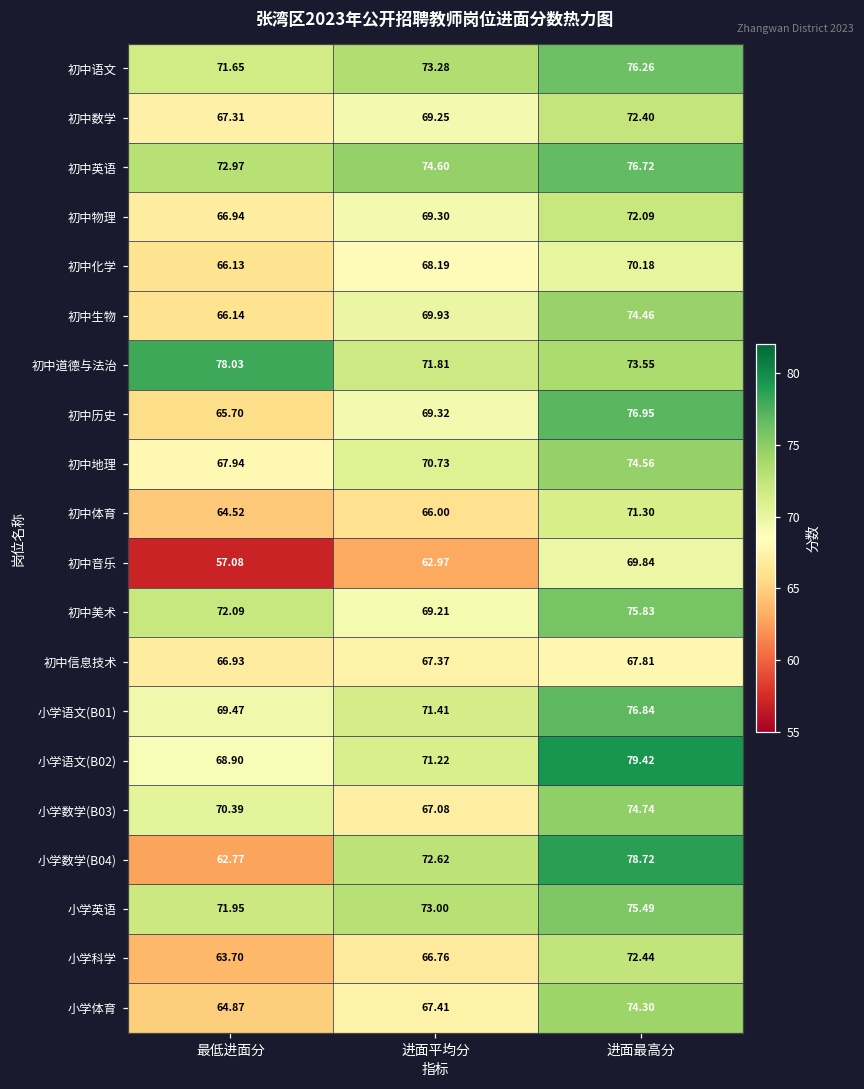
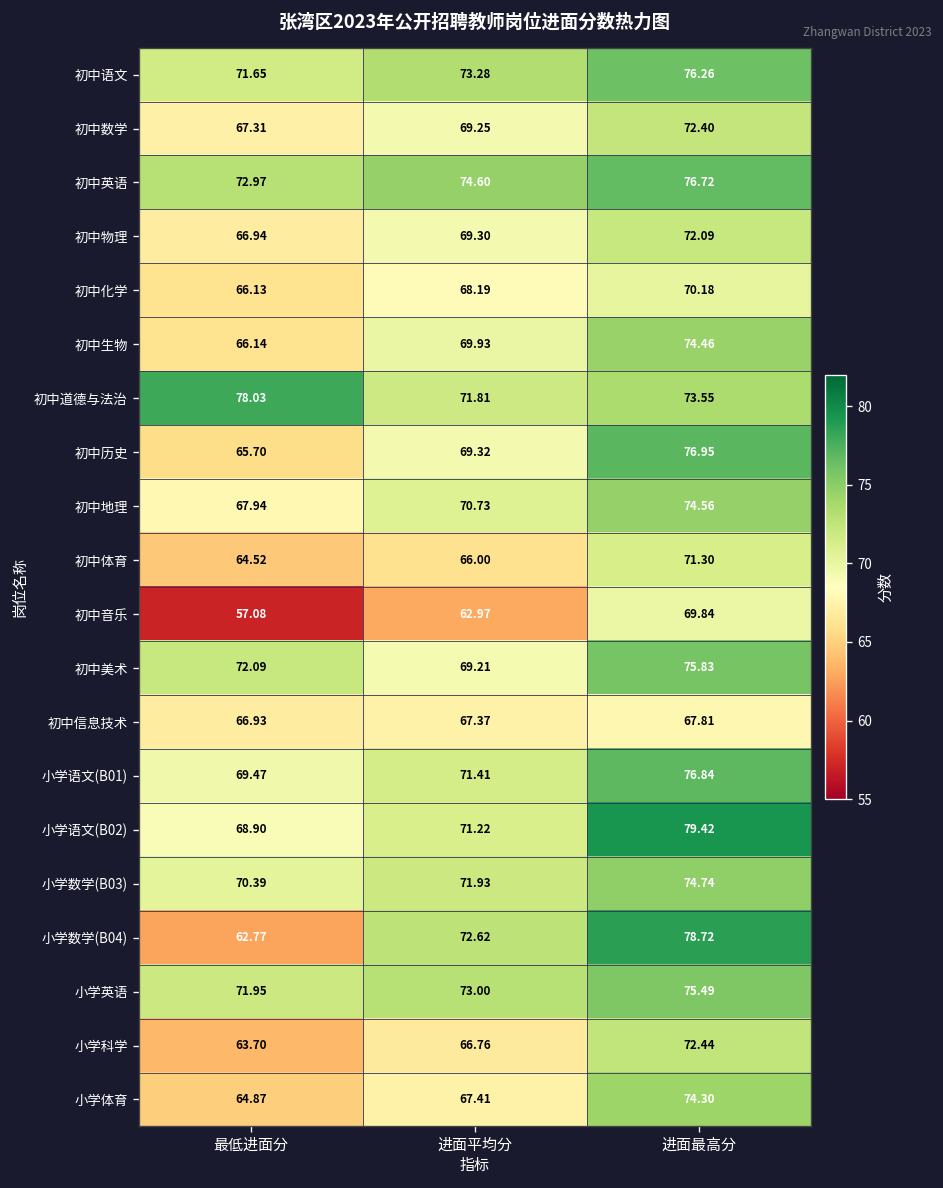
小学数学(B03), 进面平均分: 67.08 -> 71.93
